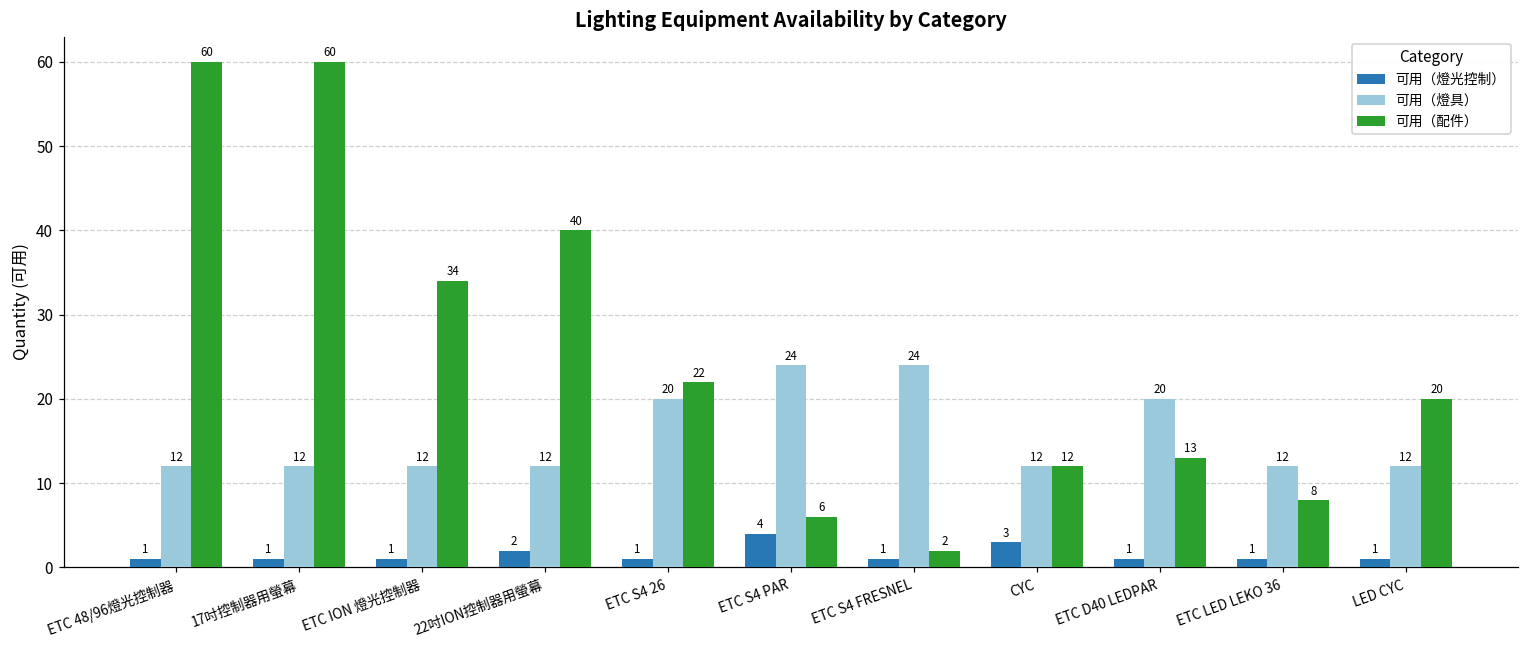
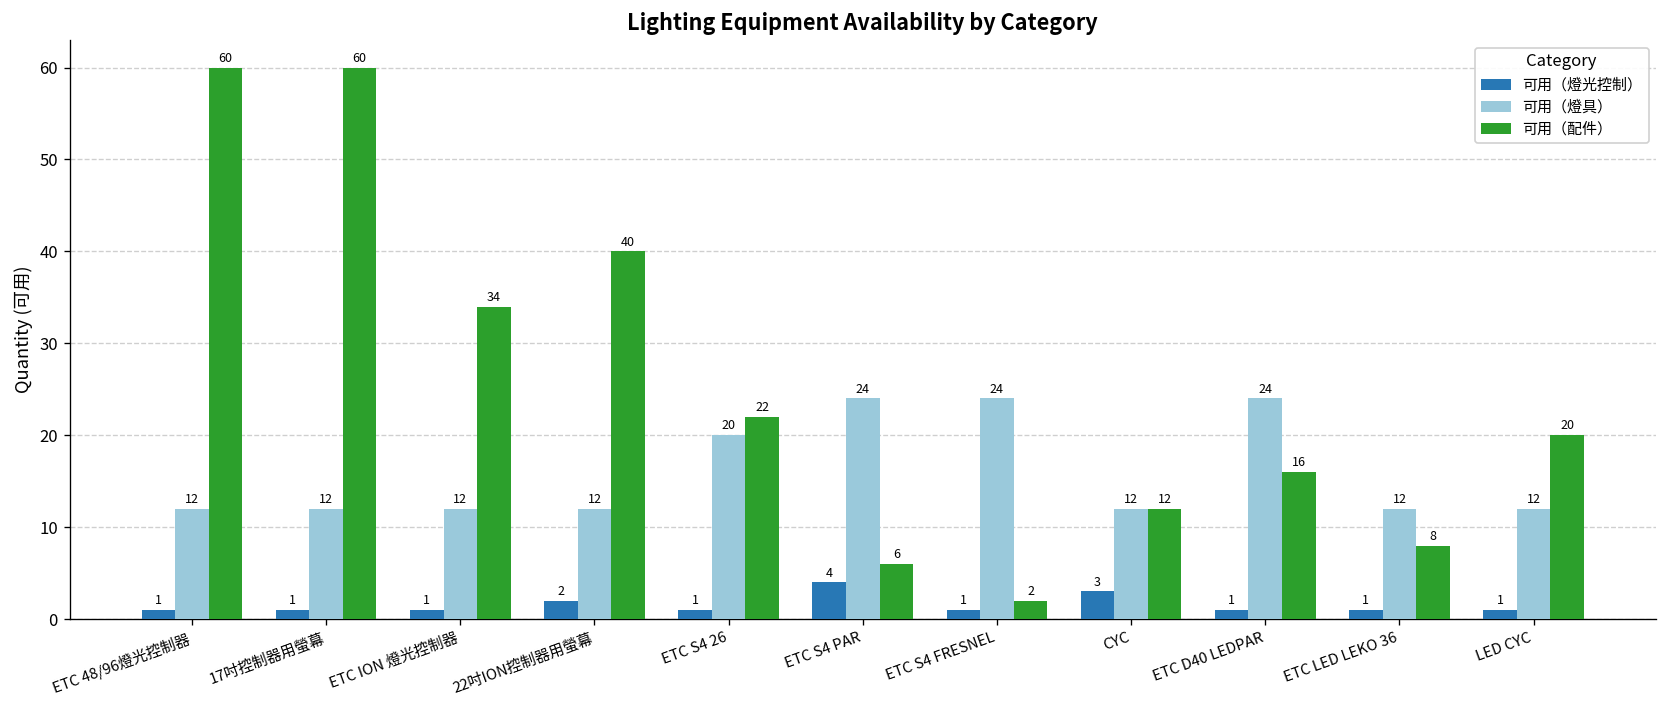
可用（燈具）, ETC D40 LEDPAR: 20 -> 24
可用（配件）, ETC D40 LEDPAR: 13 -> 16
